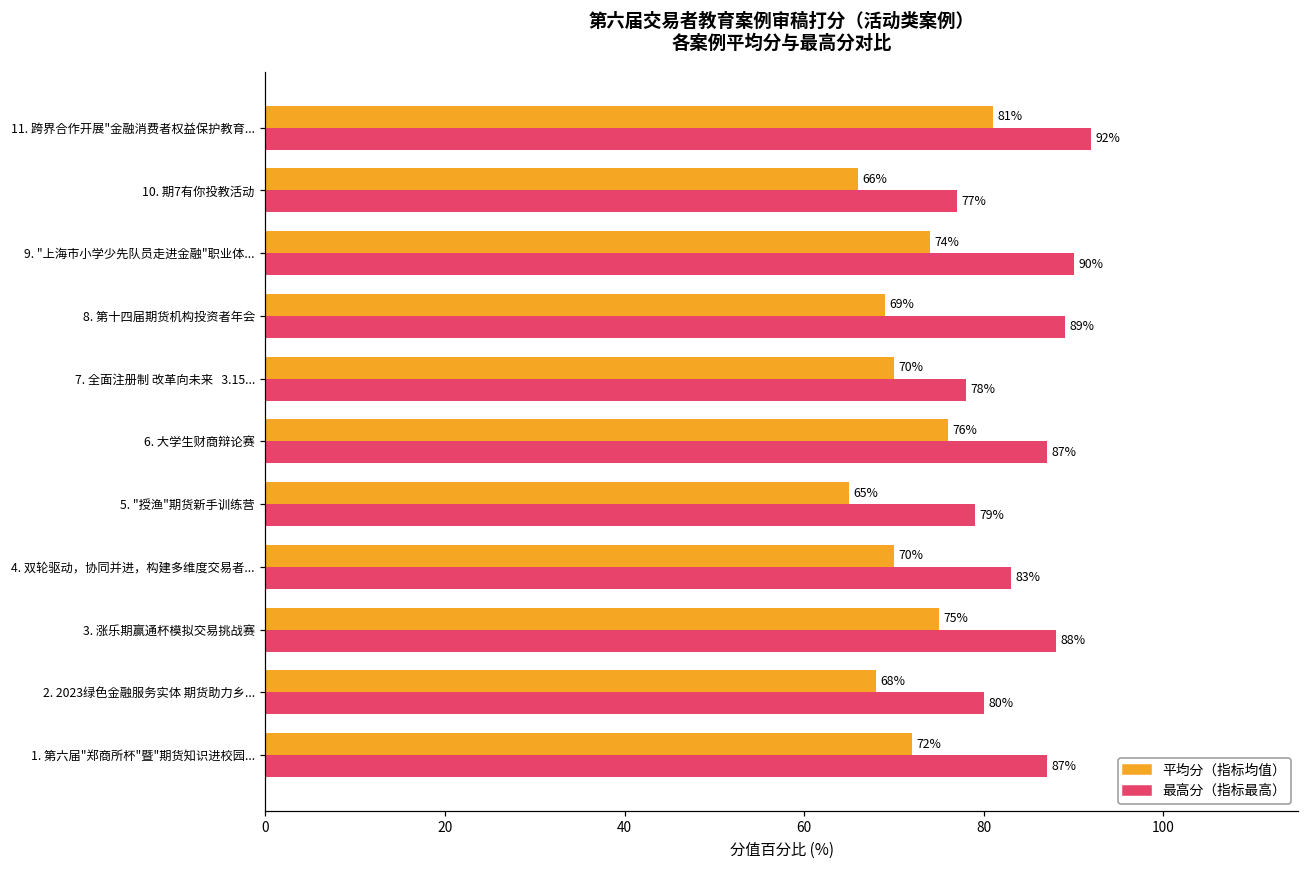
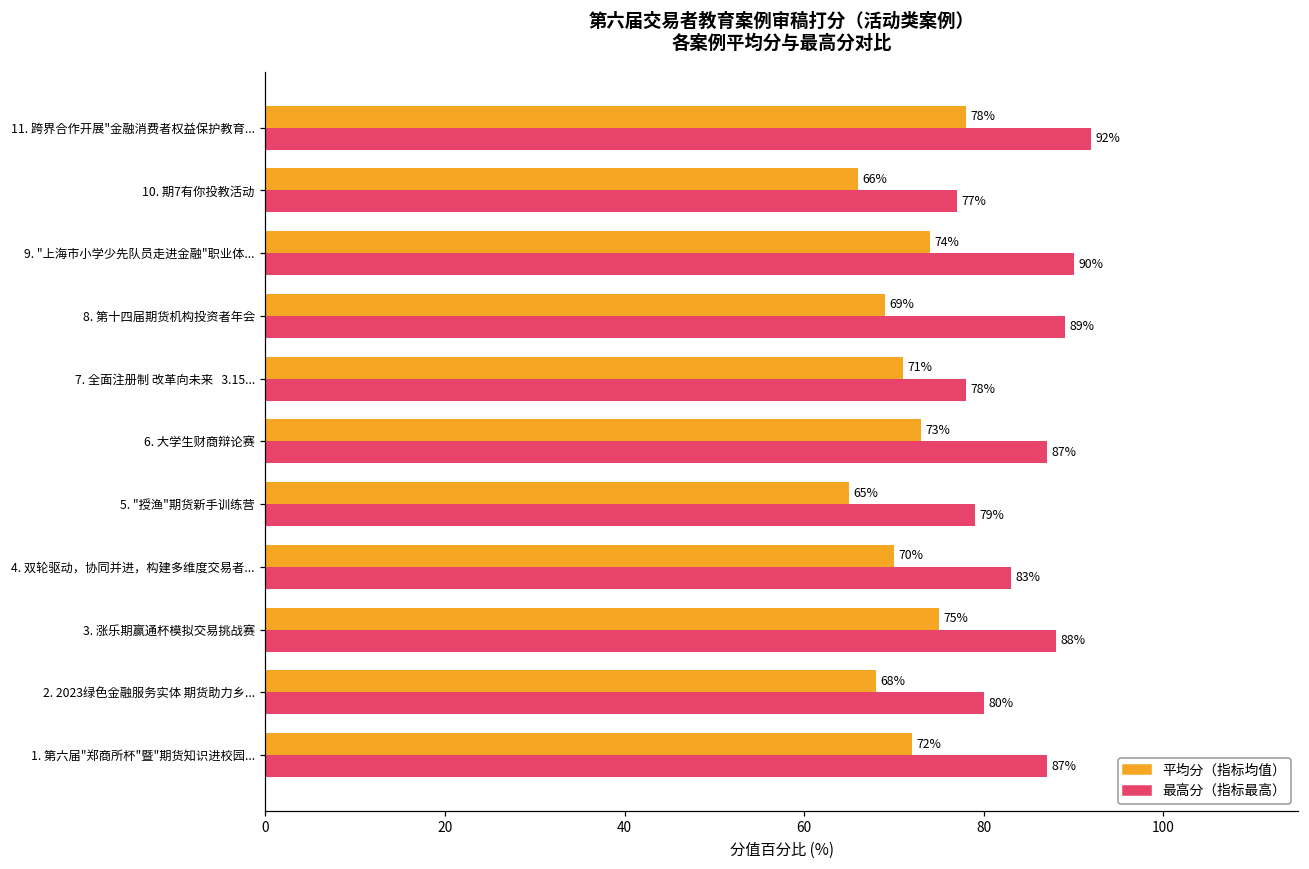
平均分（指标均值）, 11. 跨界合作开展"金融消费者权益保护教育...: 81% -> 78%
平均分（指标均值）, 7. 全面注册制 改革向未来 3.15...: 70% -> 71%
平均分（指标均值）, 6. 大学生财商辩论赛: 76% -> 73%
